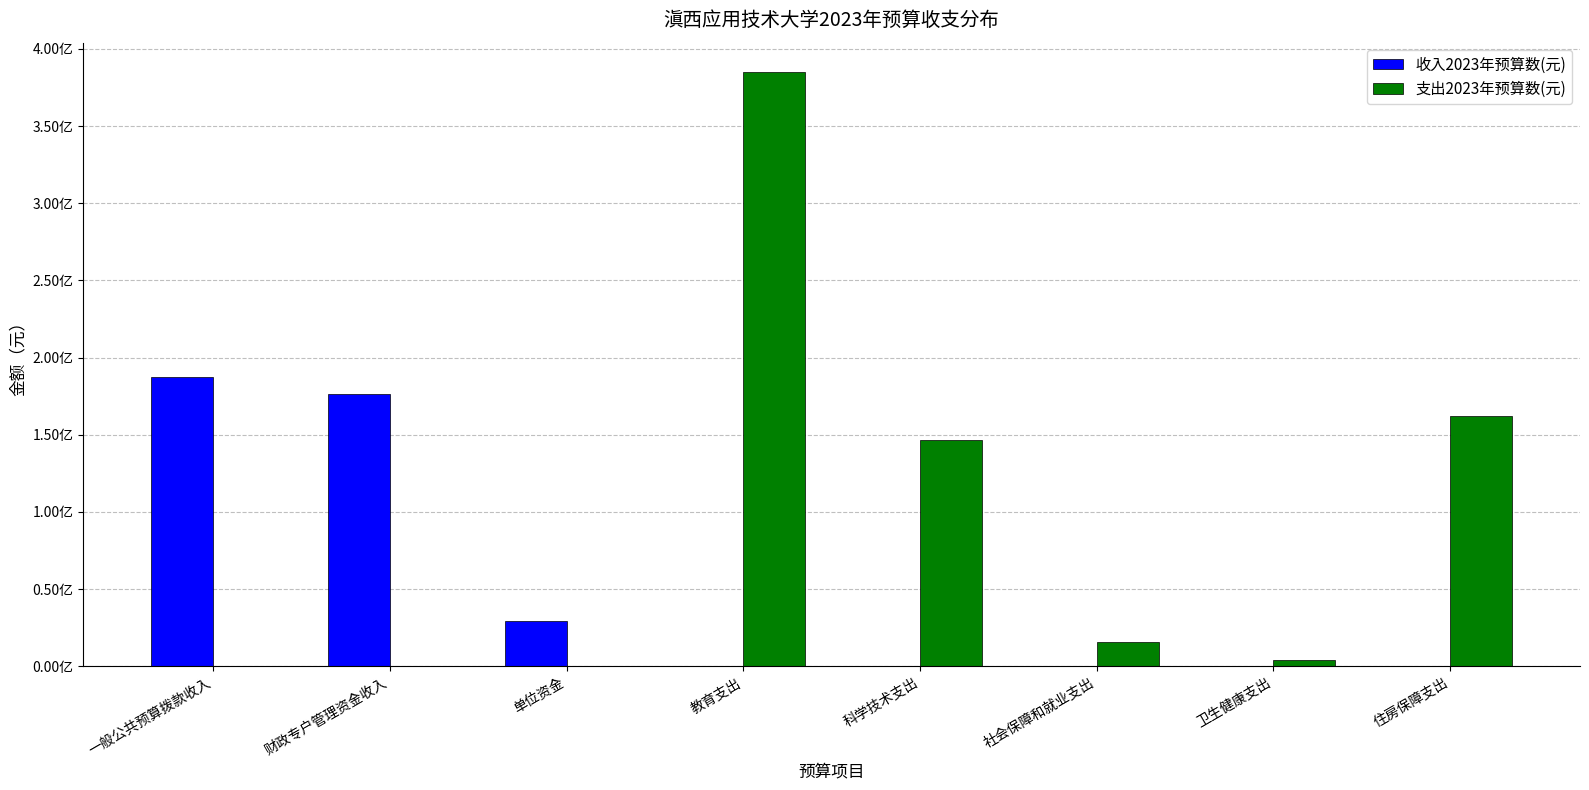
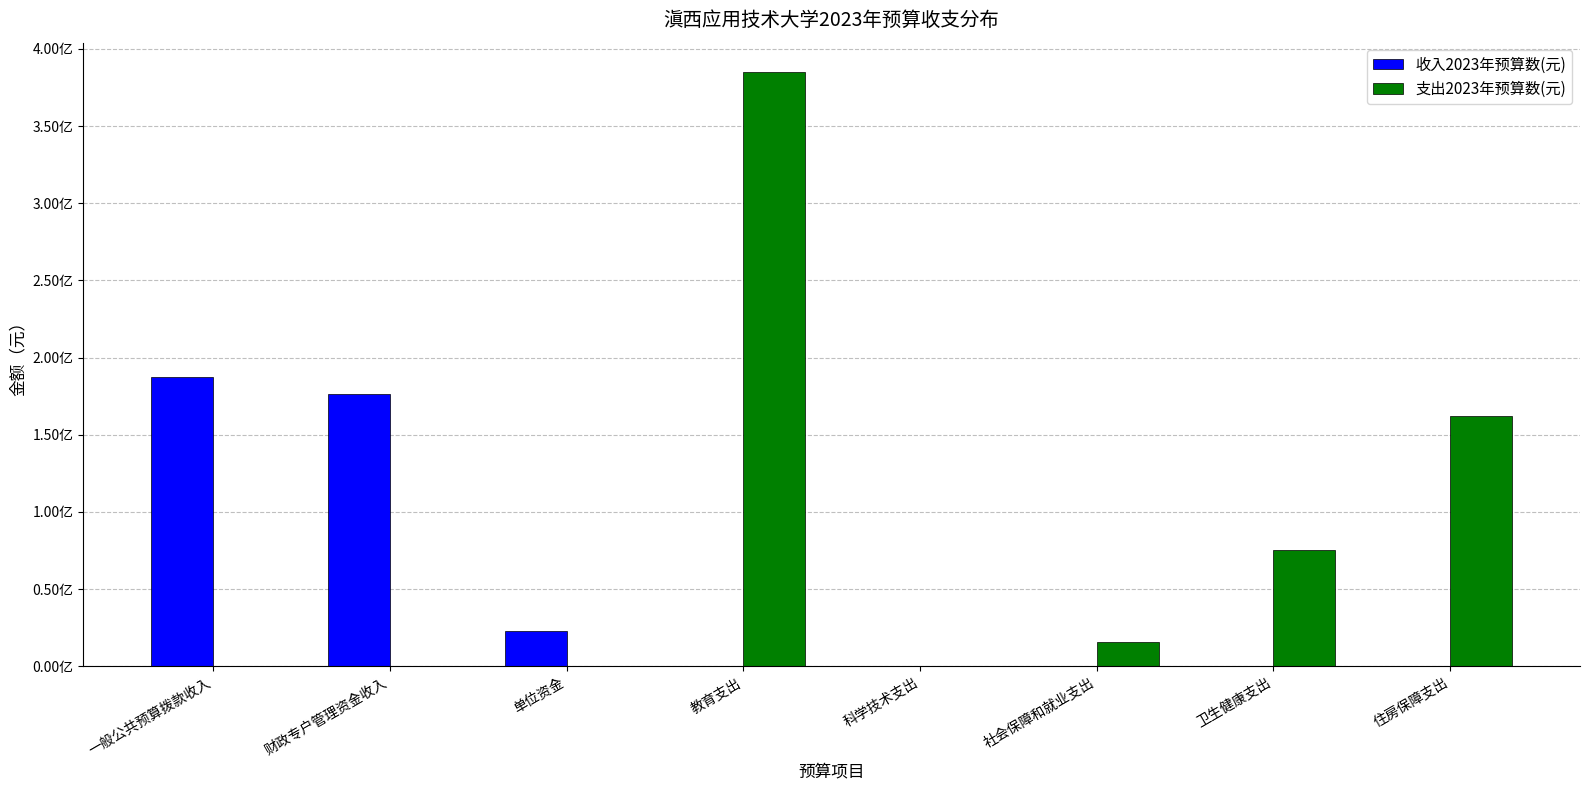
收入2023年预算数(元), 单位资金: 0.29亿 -> 0.23亿
支出2023年预算数(元), 科学技术支出: 1.47亿 -> 0.00亿
支出2023年预算数(元), 卫生健康支出: 0.04亿 -> 0.75亿
